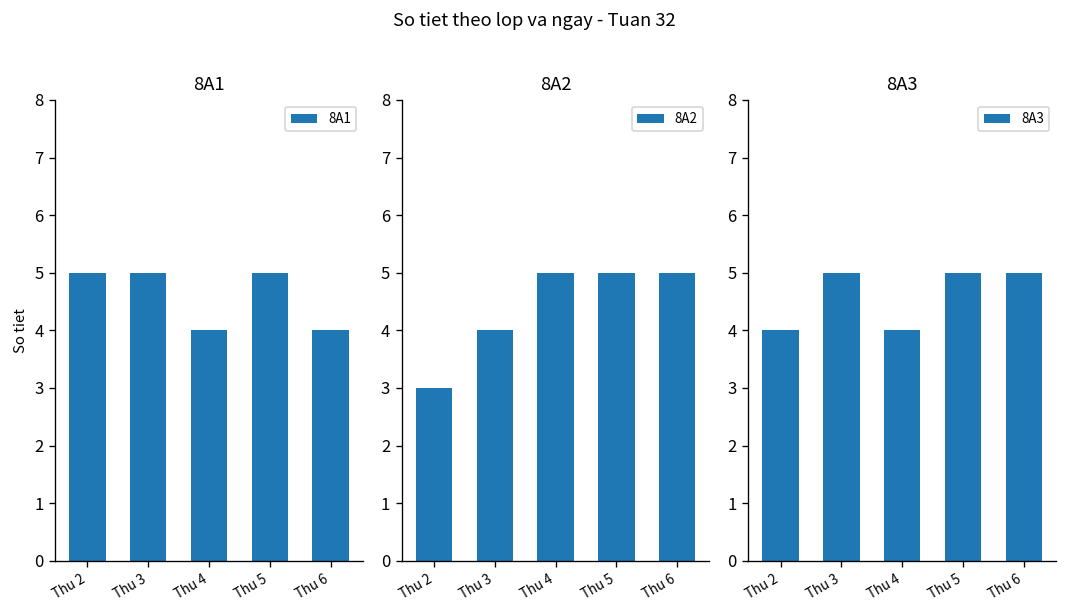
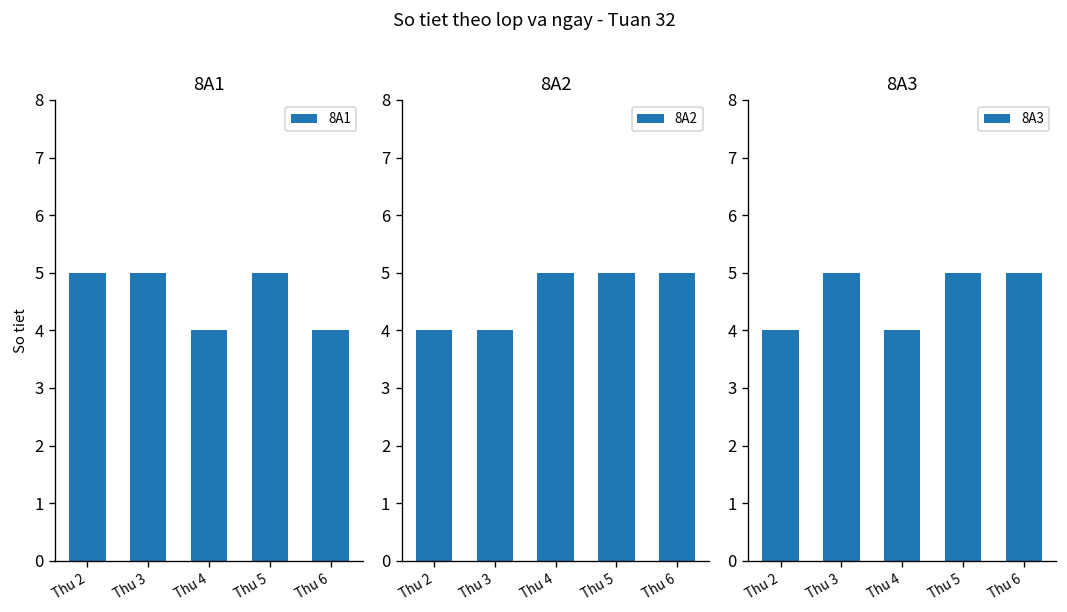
8A2, Thu 2: 3 -> 4
